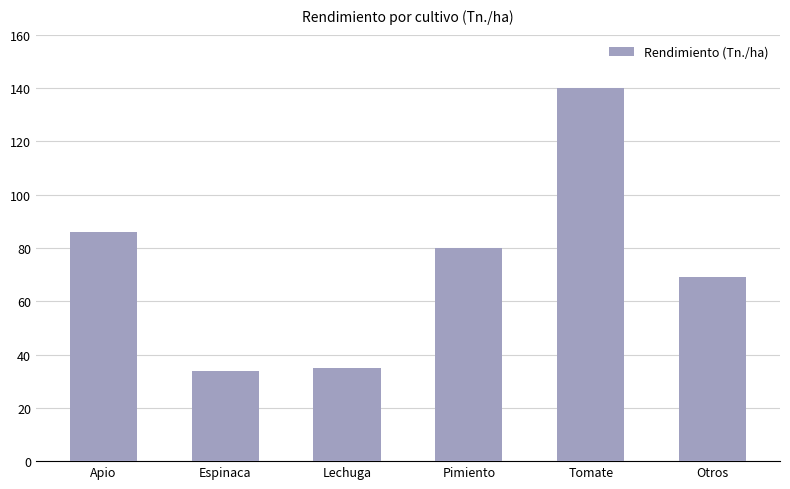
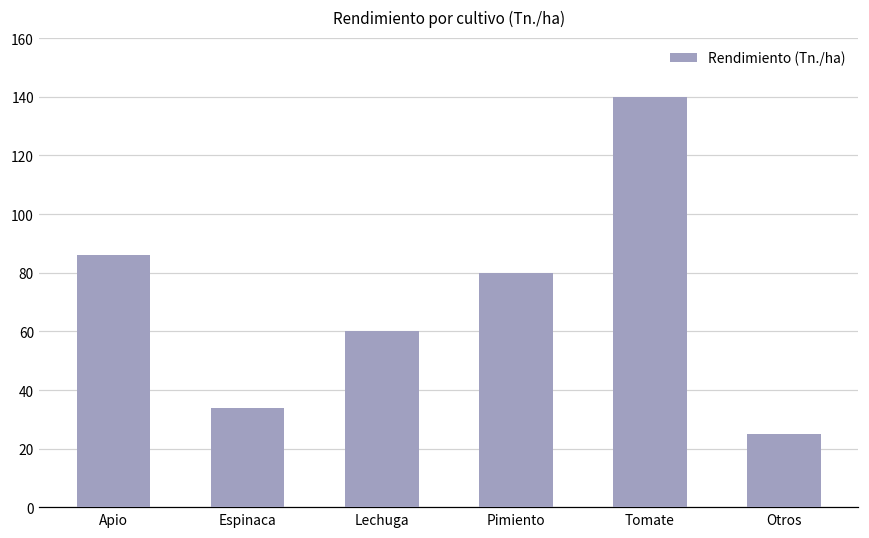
Lechuga: 35 -> 60
Otros: 69 -> 25
